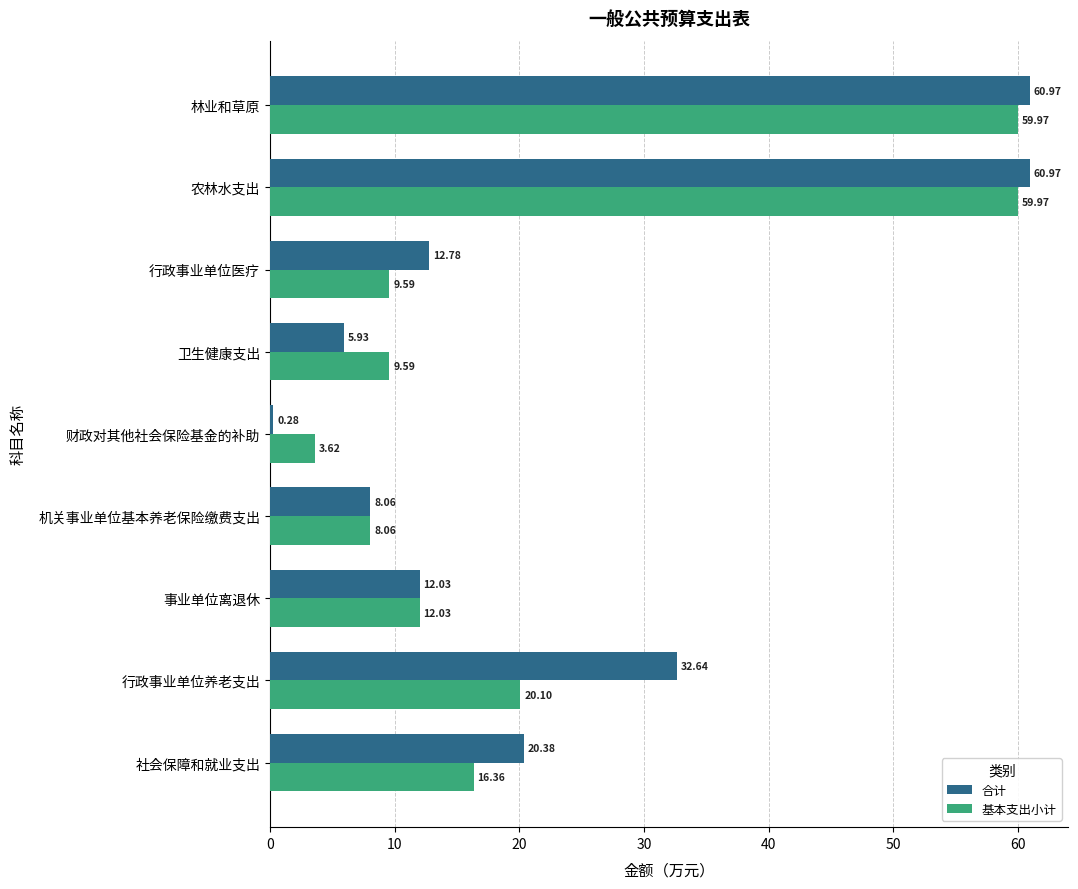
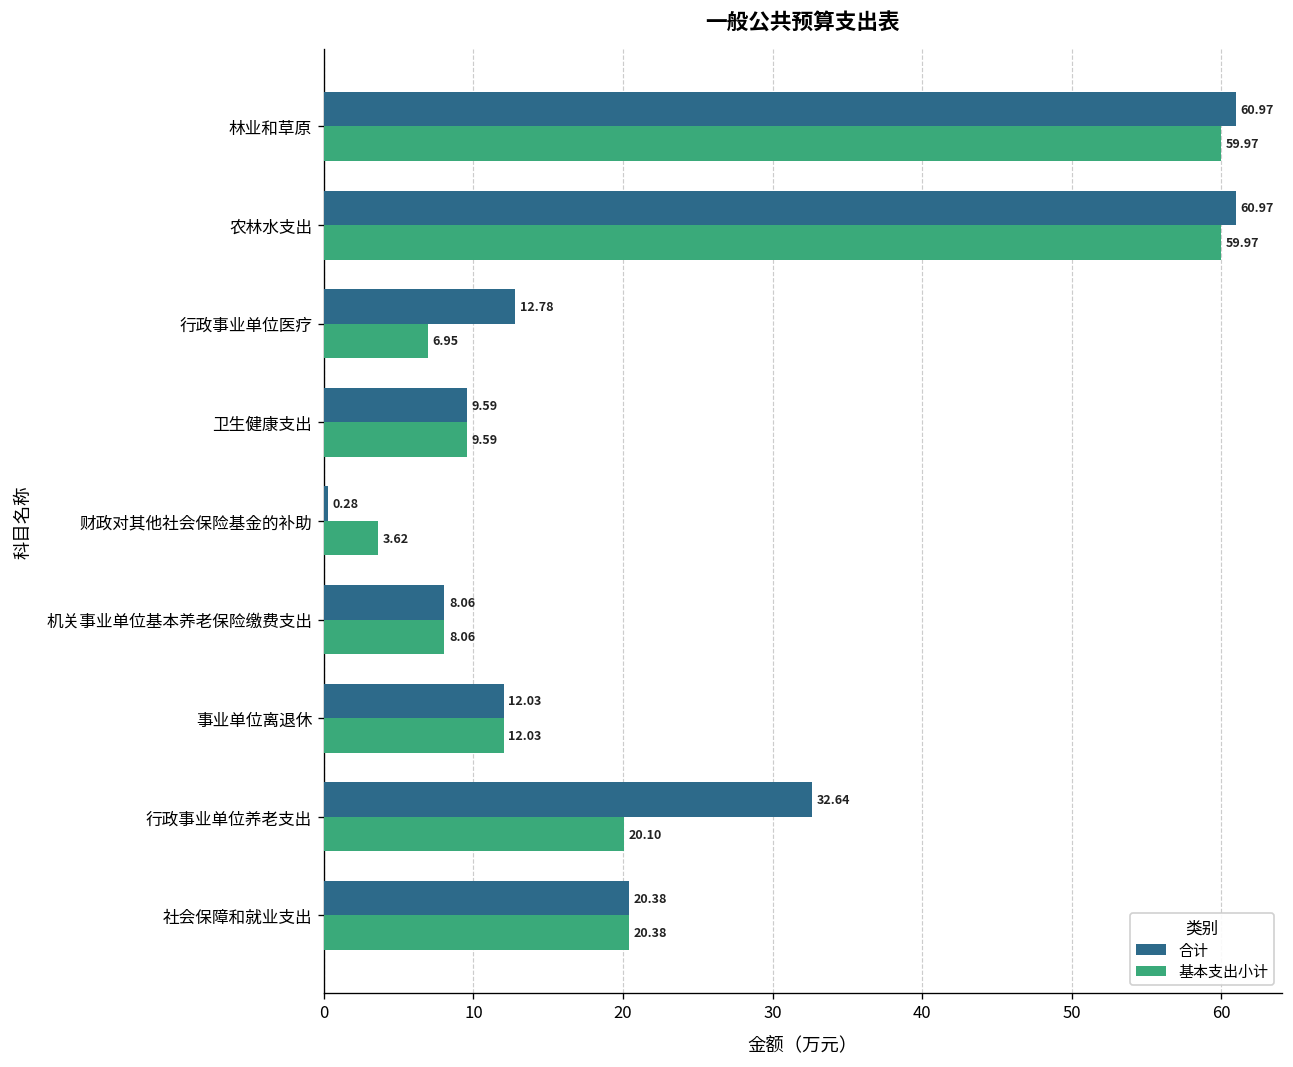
基本支出小计, 行政事业单位医疗: 9.59 -> 6.95
合计, 卫生健康支出: 5.93 -> 9.59
基本支出小计, 社会保障和就业支出: 16.36 -> 20.38
